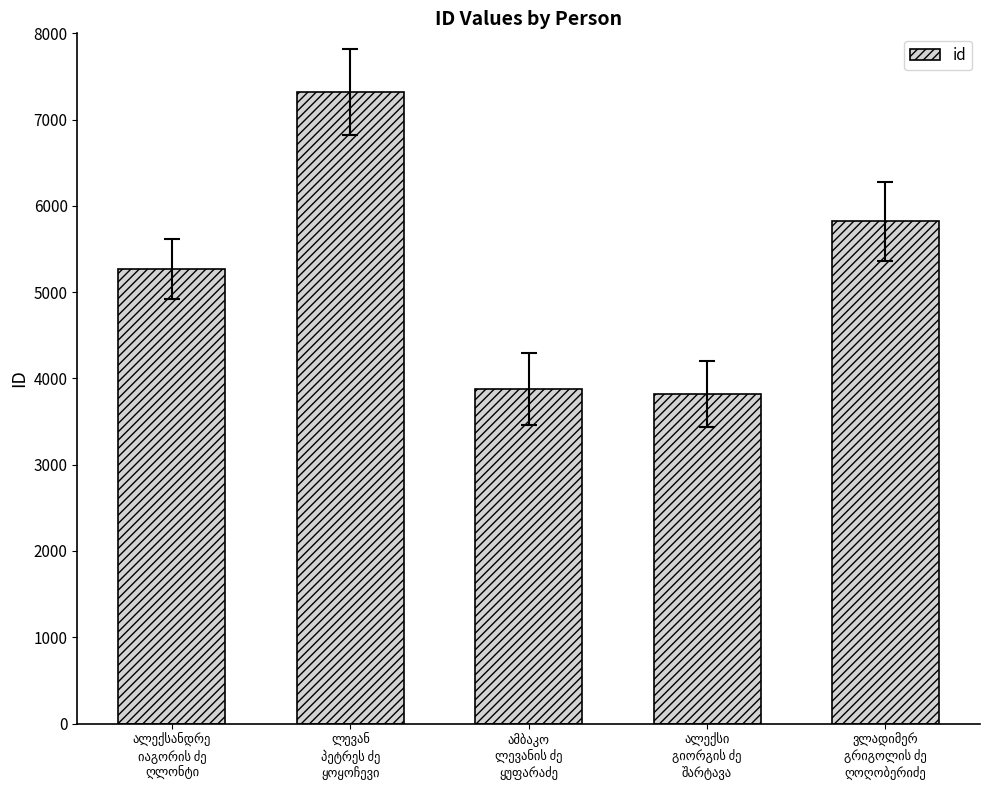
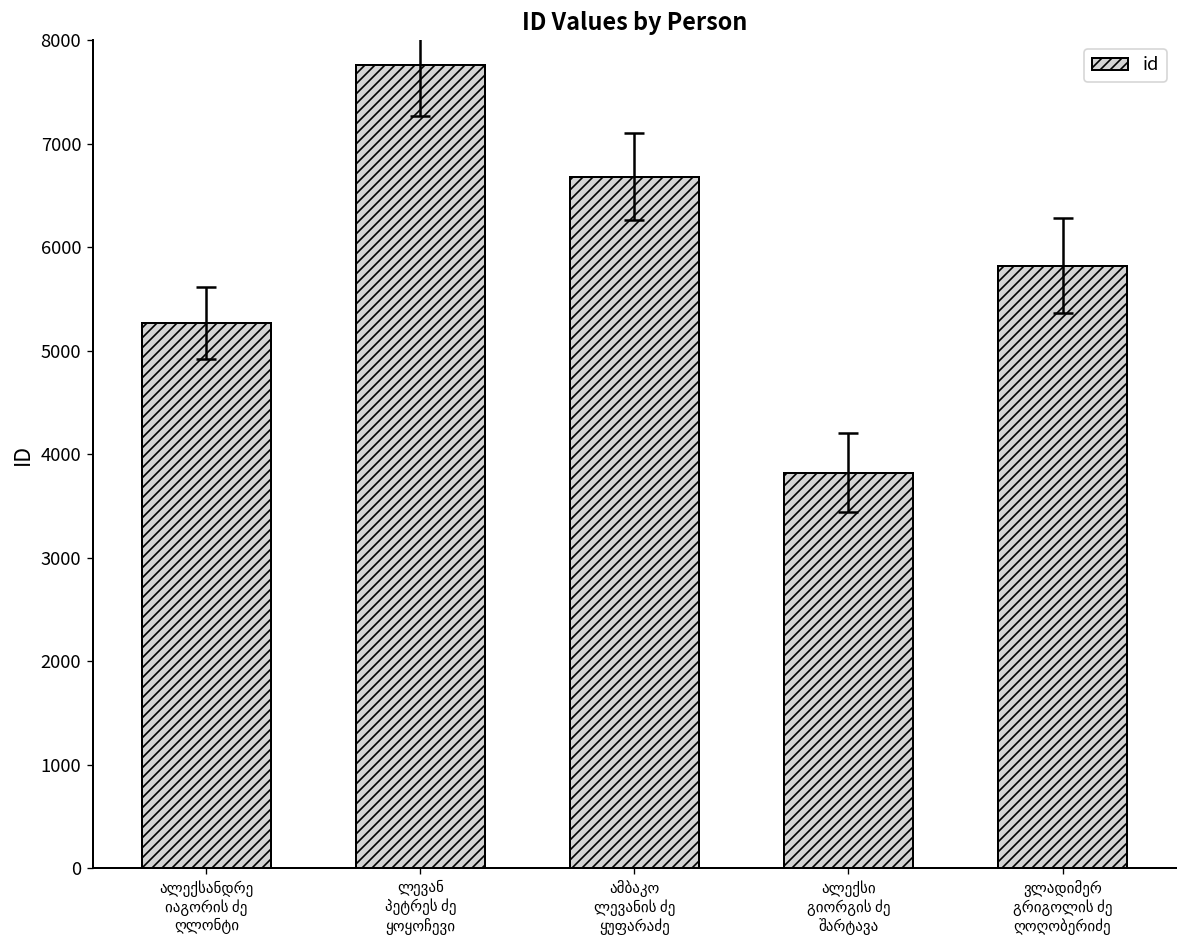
id, ლევან პეტრეს ძე ყოყოჩევი: 7300 -> 7800
id, ამბაკო ლევანის ძე ყუფარაძე: 3900 -> 6700
